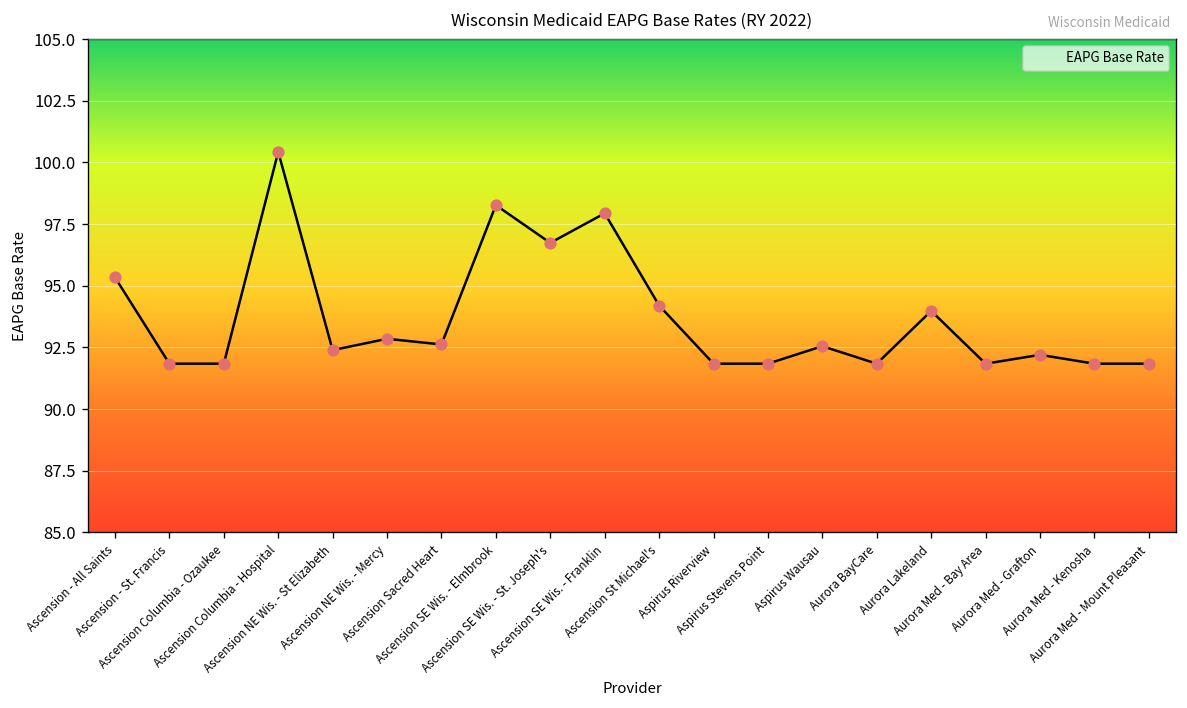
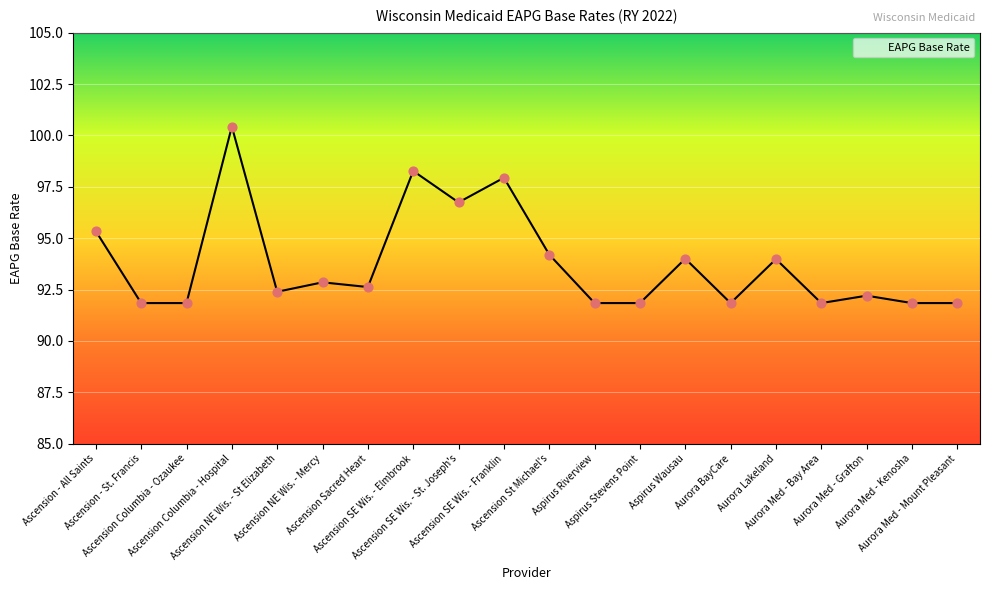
Aspirus Wausau: 92.6 -> 94.0
